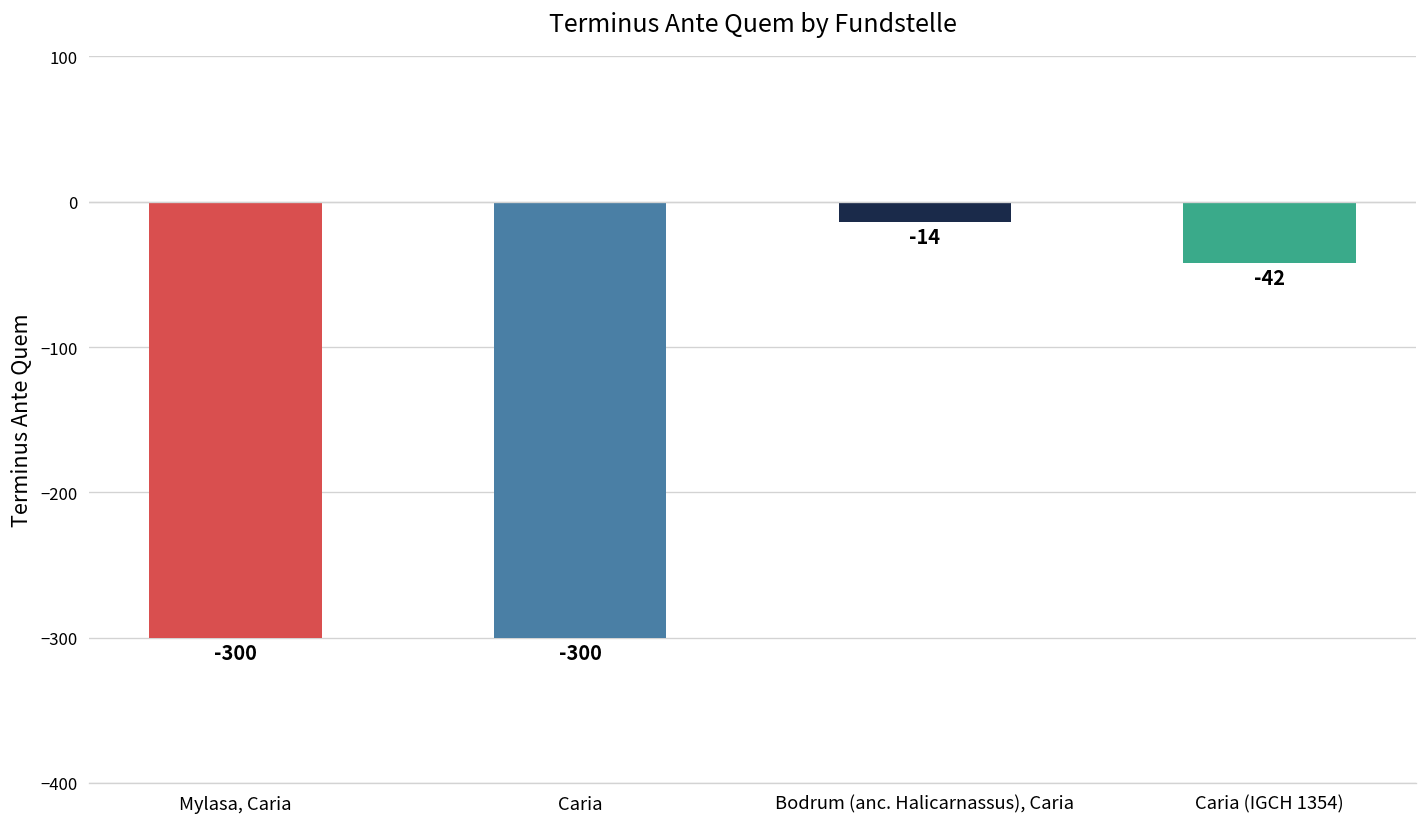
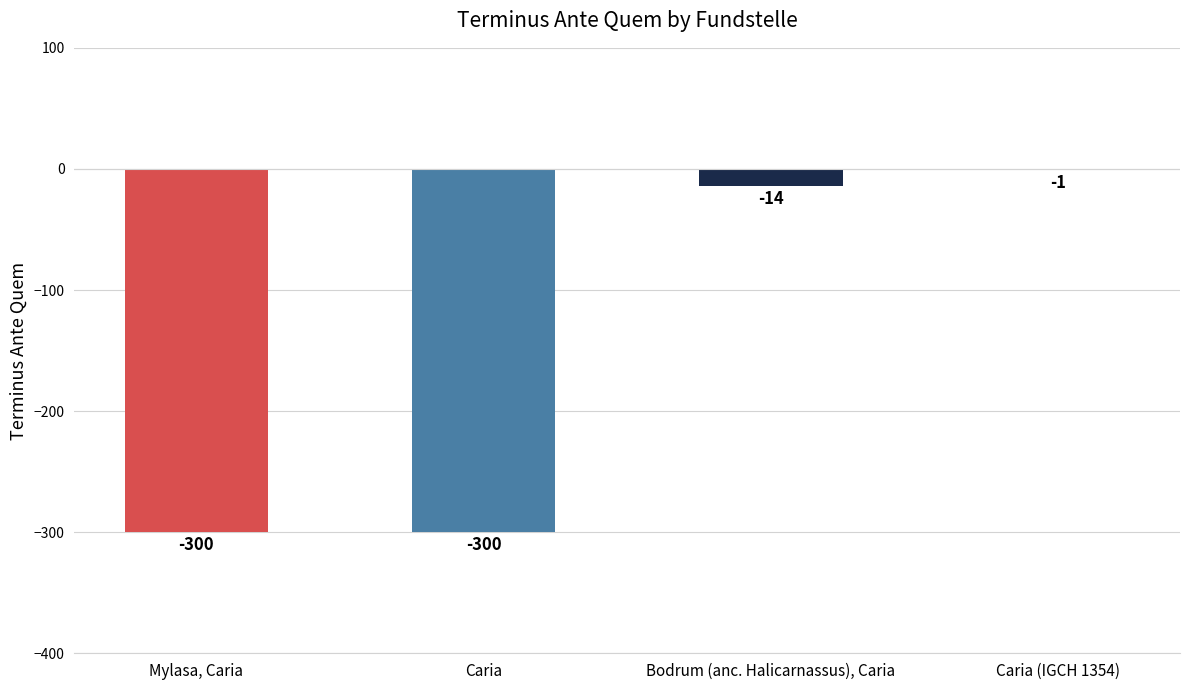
Caria (IGCH 1354): -42 -> -1
